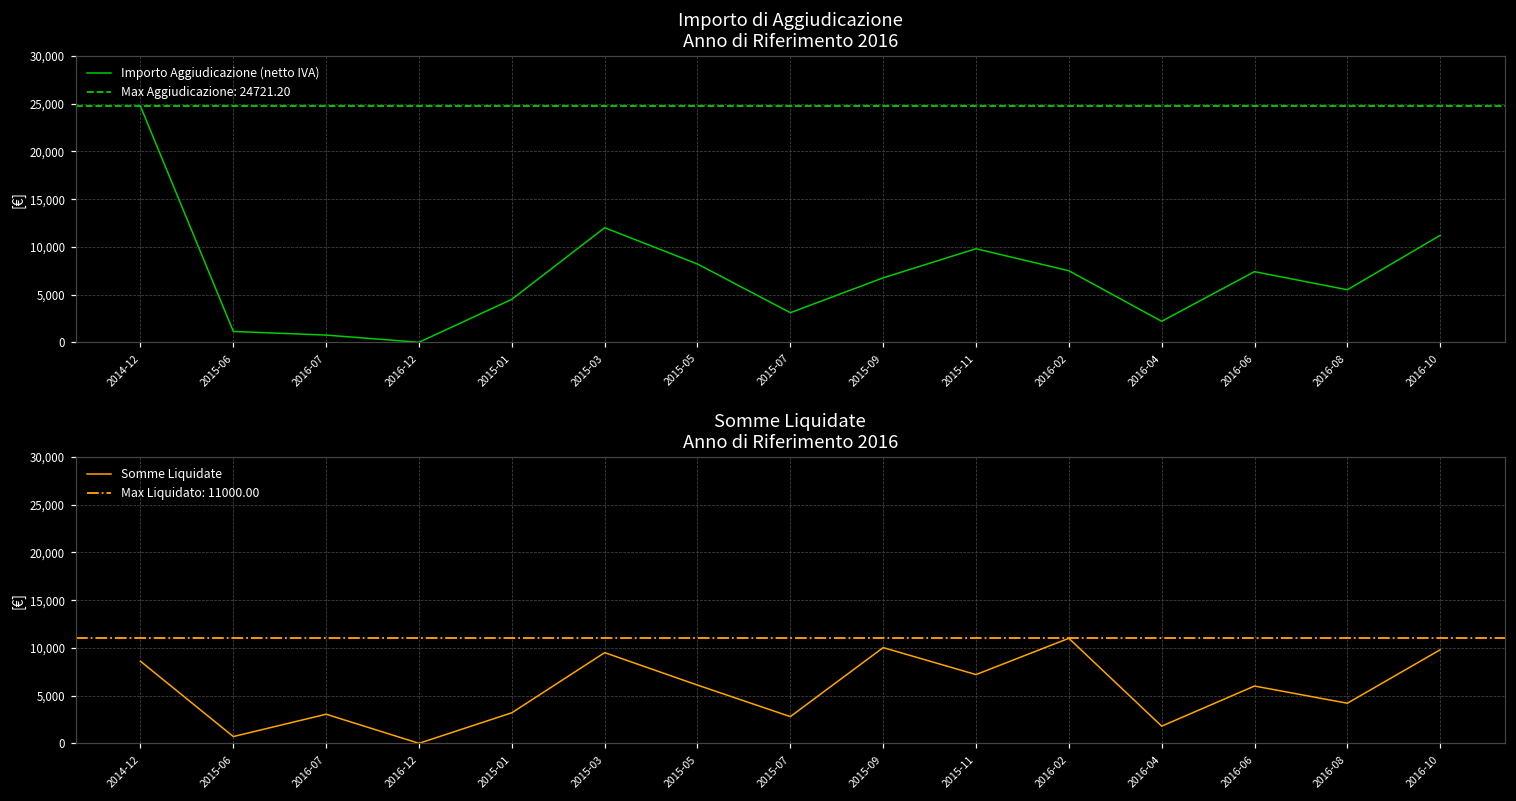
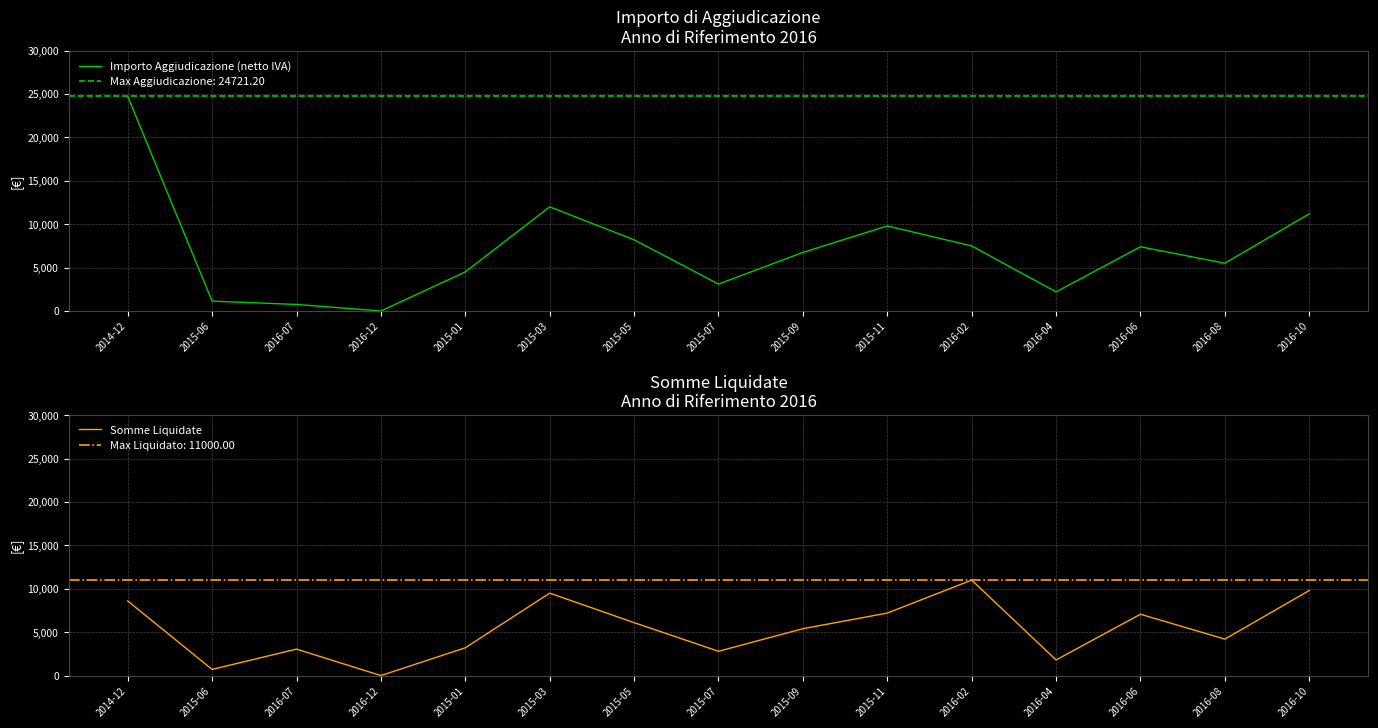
Somme Liquidate Anno di Riferimento 2016, 2015-09: 10,000 -> 5,000
Somme Liquidate Anno di Riferimento 2016, 2016-06: 6,000 -> 7,000
